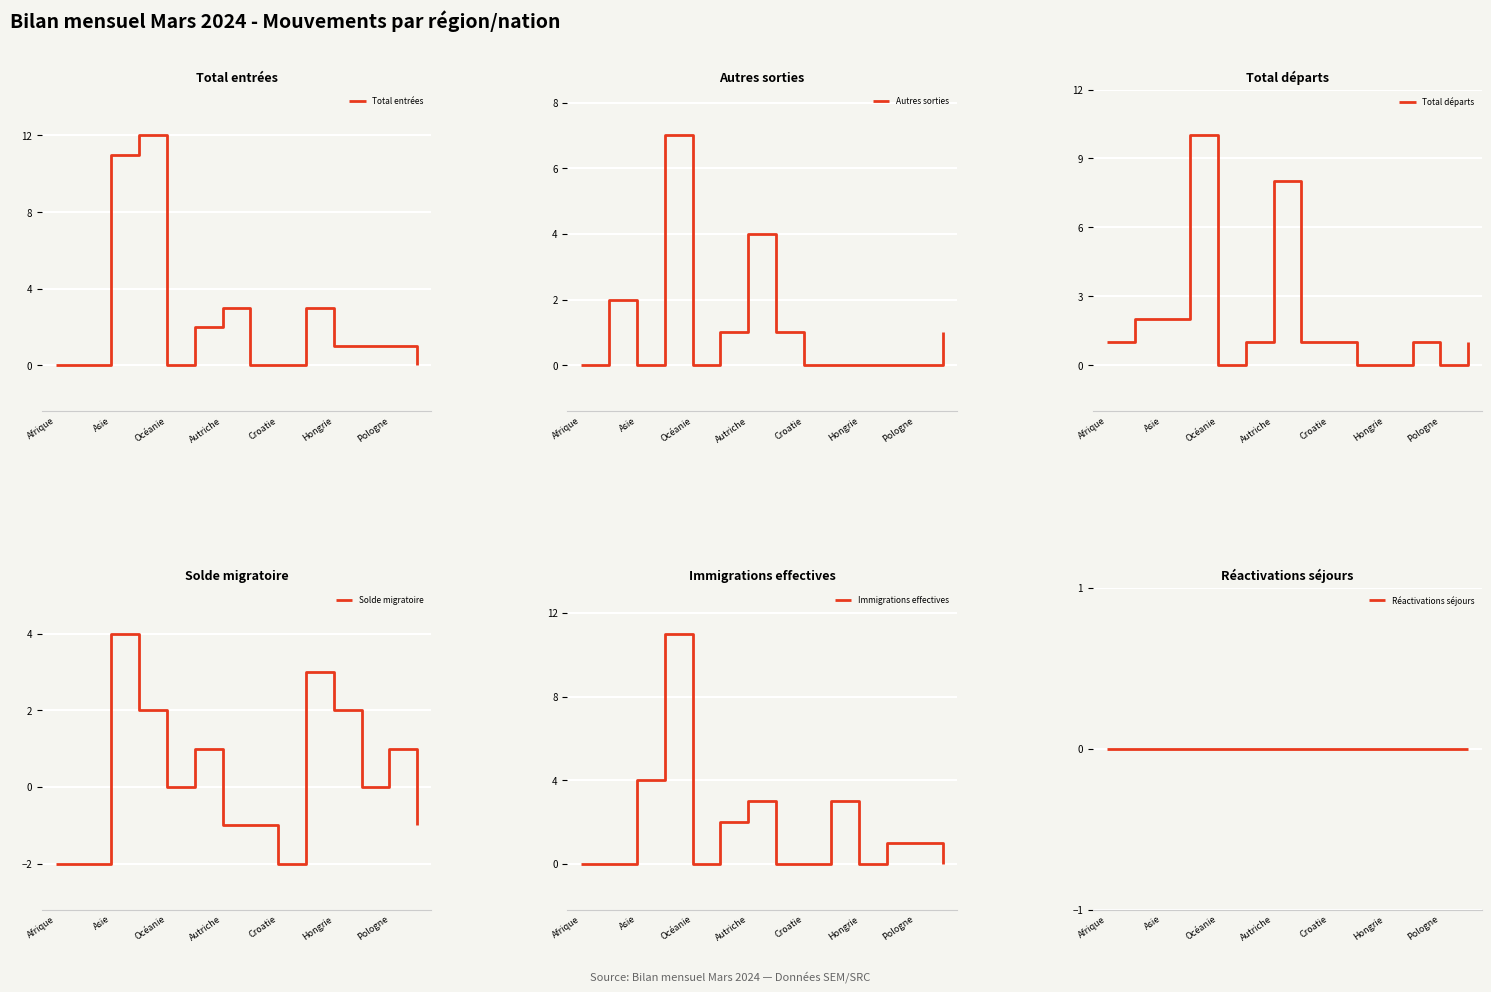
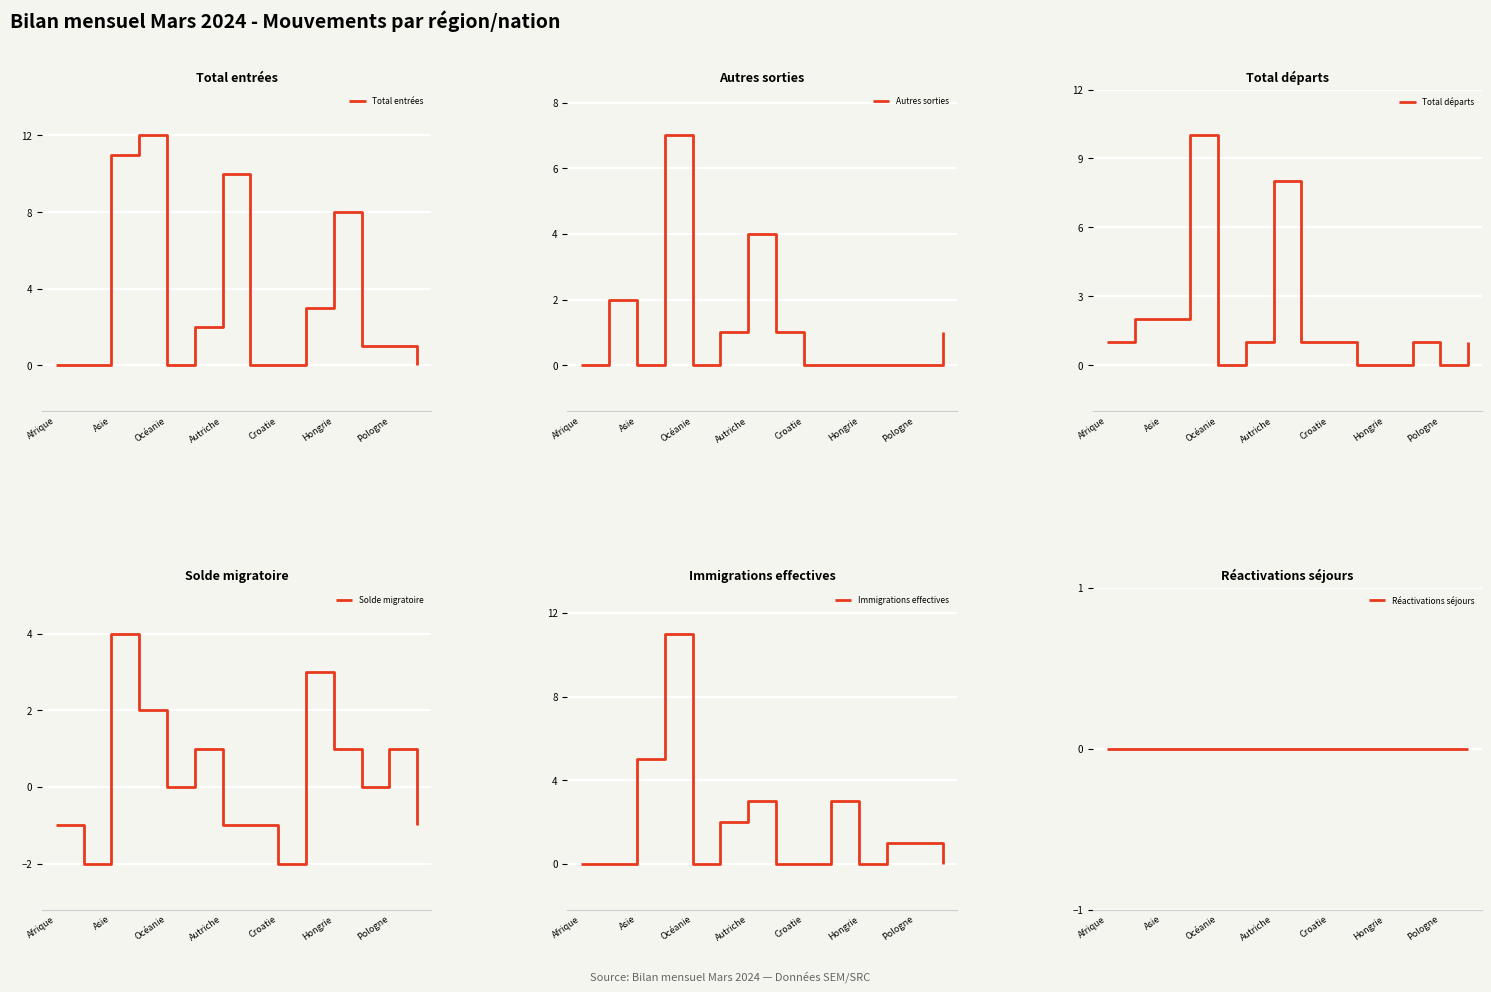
Total entrées, Autriche: 3 -> 10
Total entrées, Hongrie: 1 -> 8
Solde migratoire, Afrique: -2 -> -1
Solde migratoire, Hongrie: 2 -> 1
Immigrations effectives, Asie: 4 -> 5
